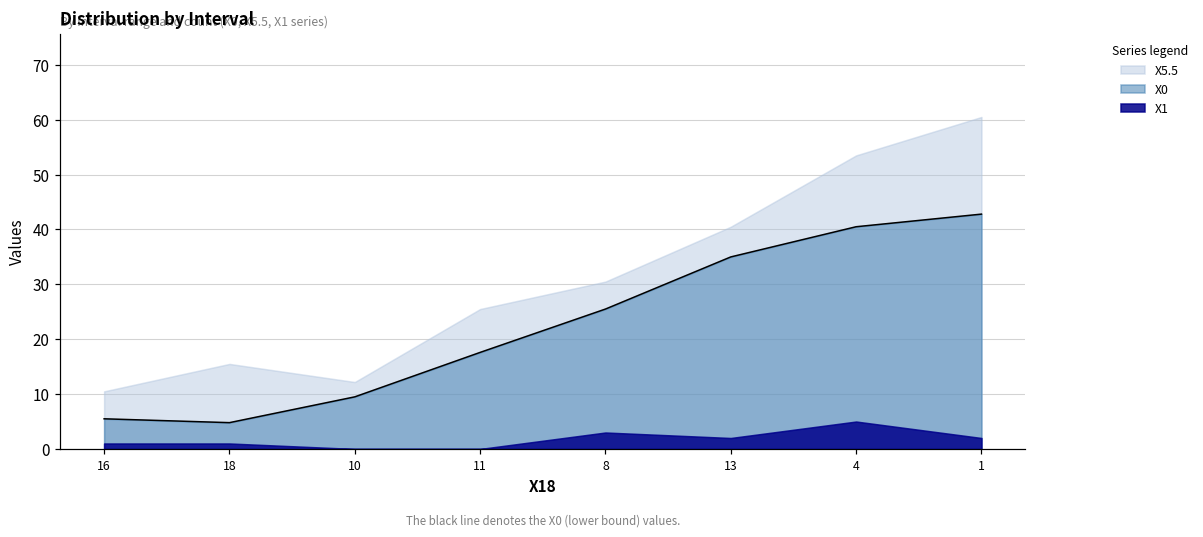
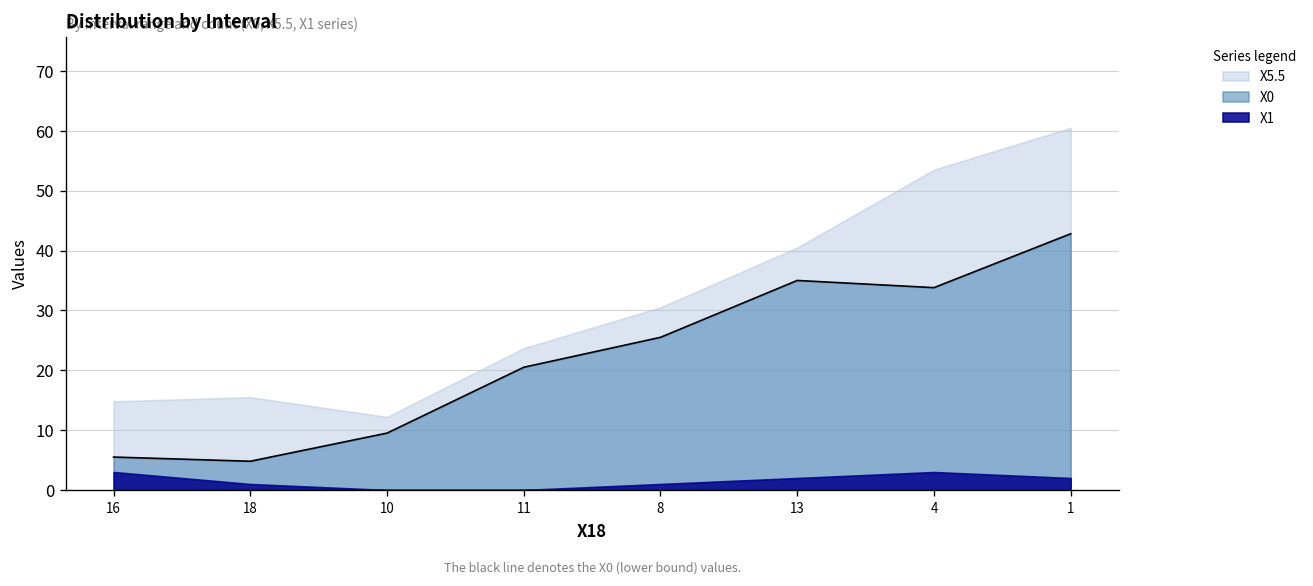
X5.5, 16: 11 -> 15
X1, 16: 1 -> 3
X5.5, 11: 26 -> 24
X0, 11: 18 -> 21
X1, 8: 3 -> 1
X0, 4: 41 -> 34
X1, 4: 5 -> 3
